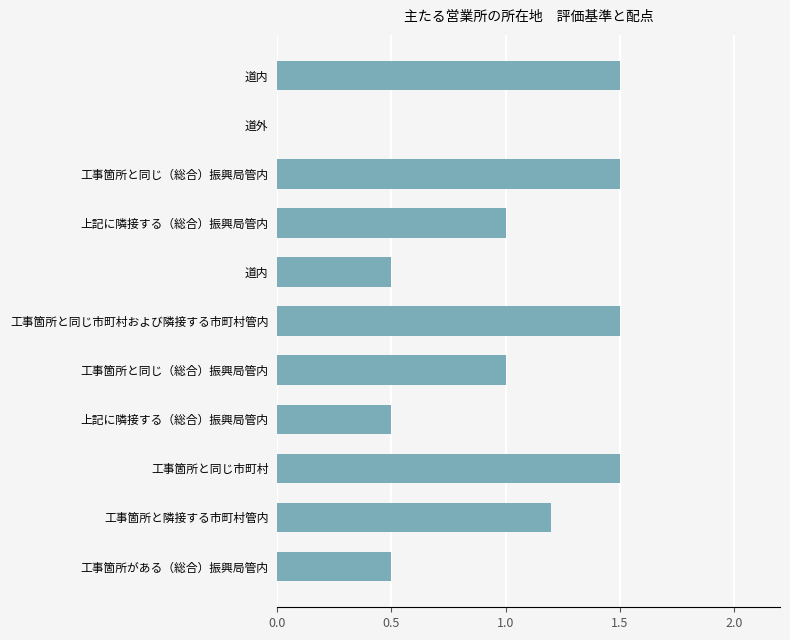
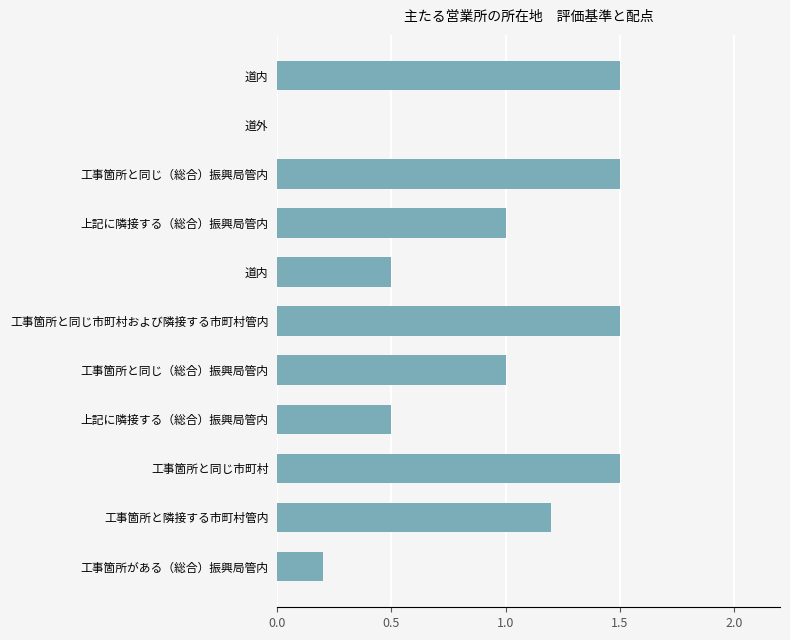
工事箇所がある（総合）振興局管内: 0.5 -> 0.2
